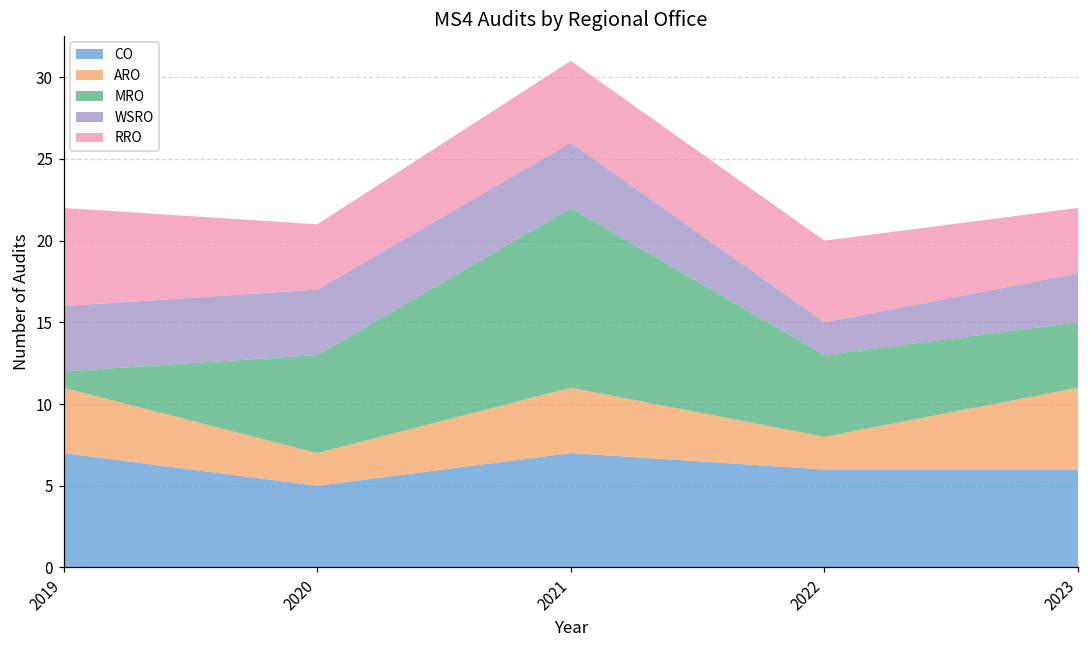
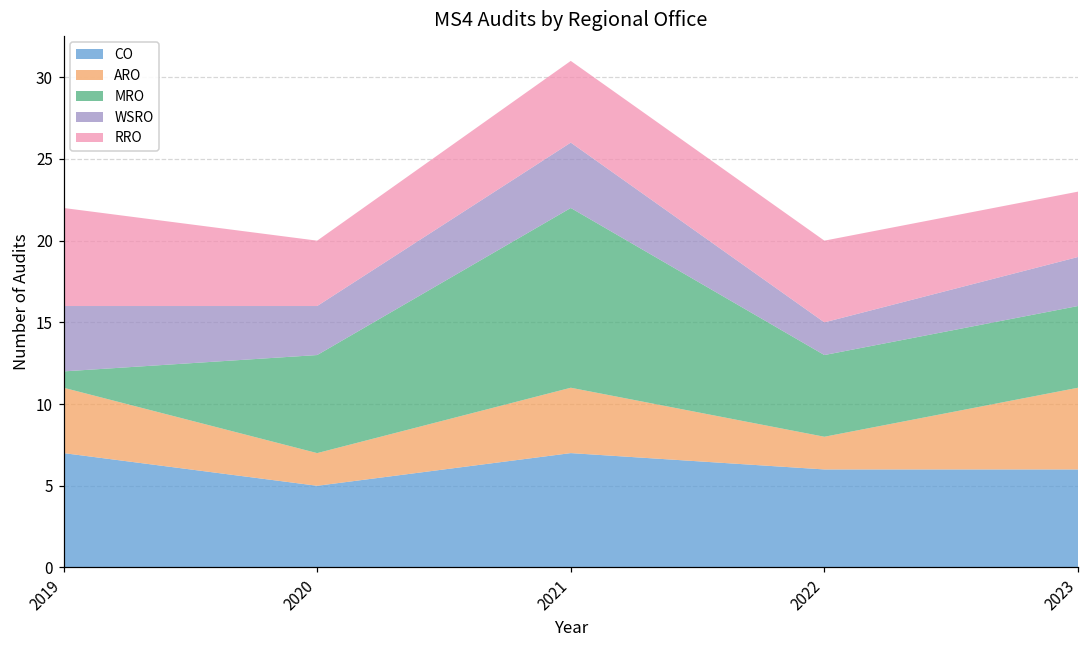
WSRO, 2020: 4 -> 3
MRO, 2023: 4 -> 5
